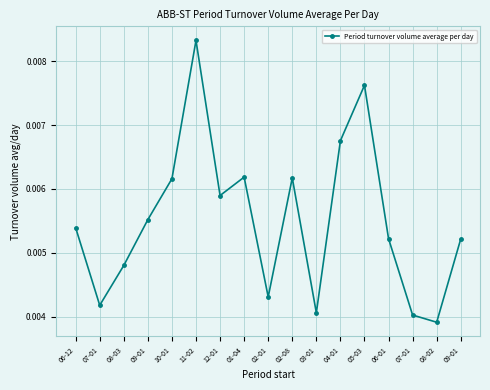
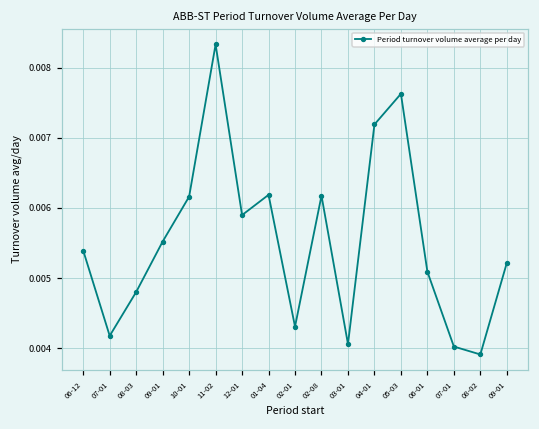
04-01: 0.0068 -> 0.0072
06-01: 0.0052 -> 0.0051
